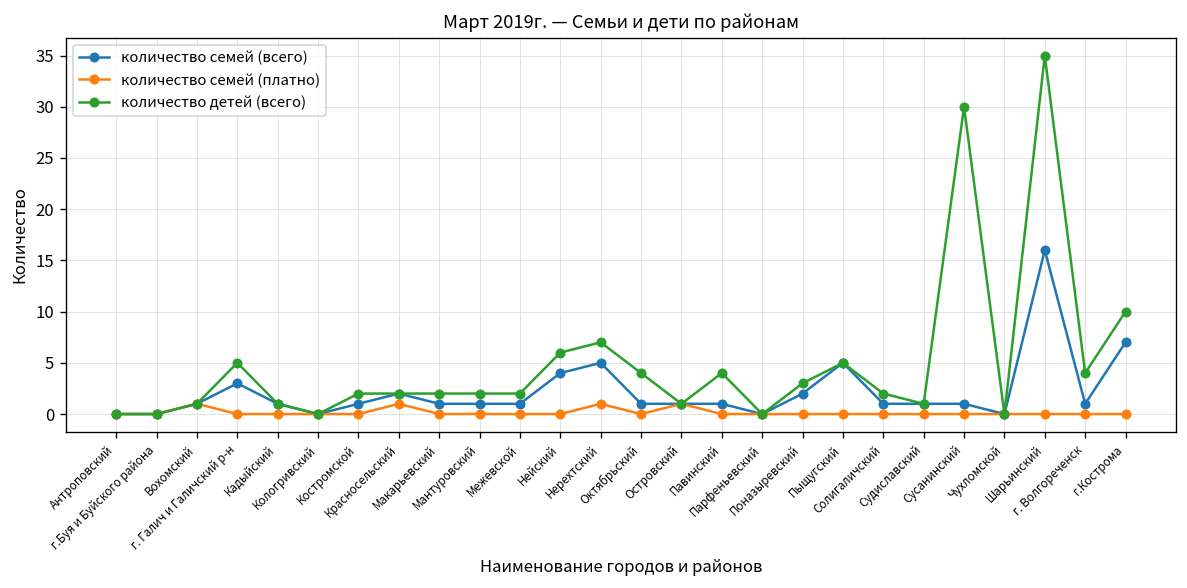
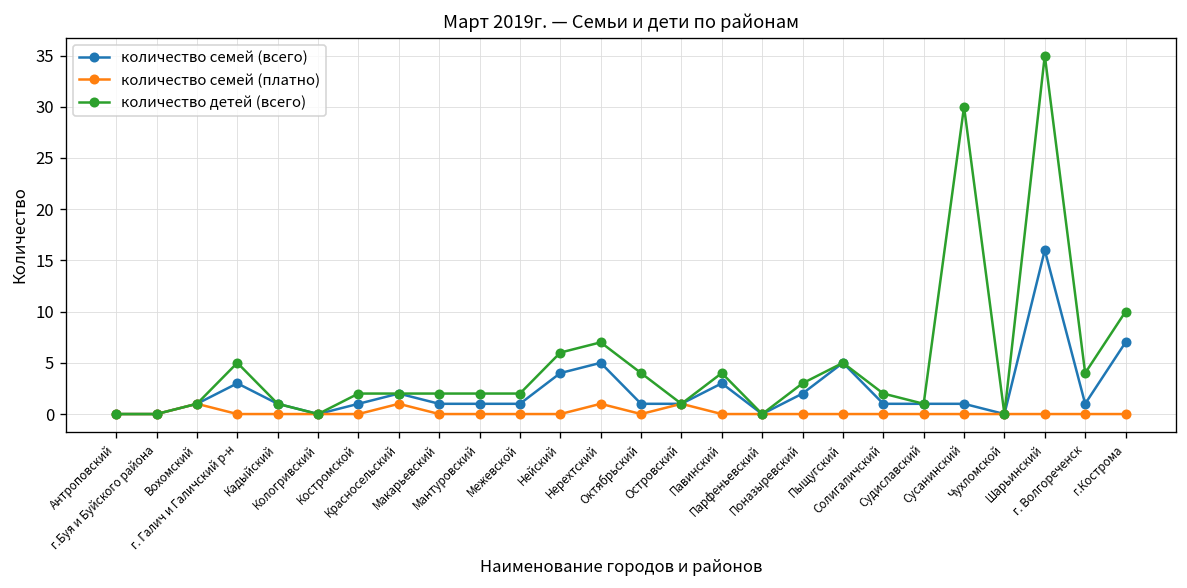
количество семей (всего), Павинский: 1 -> 3
